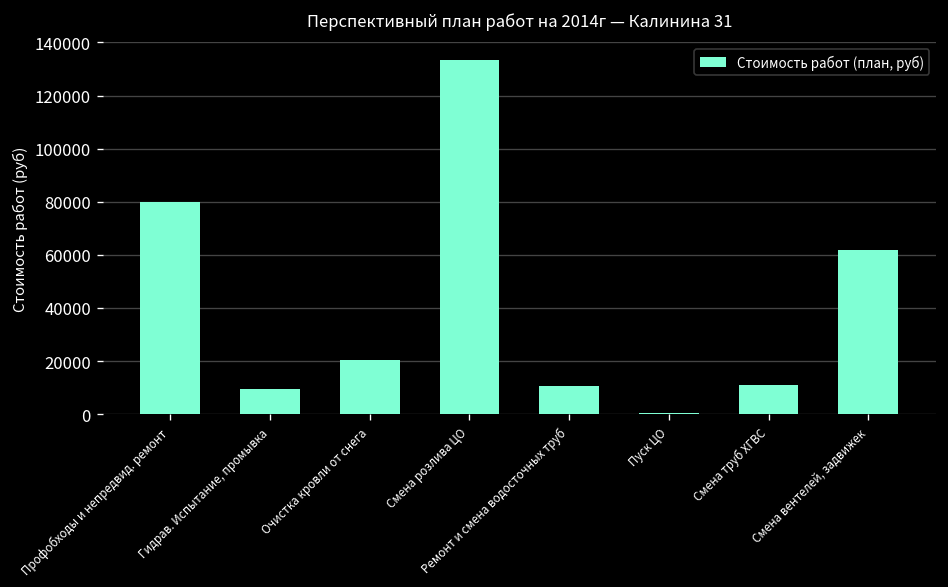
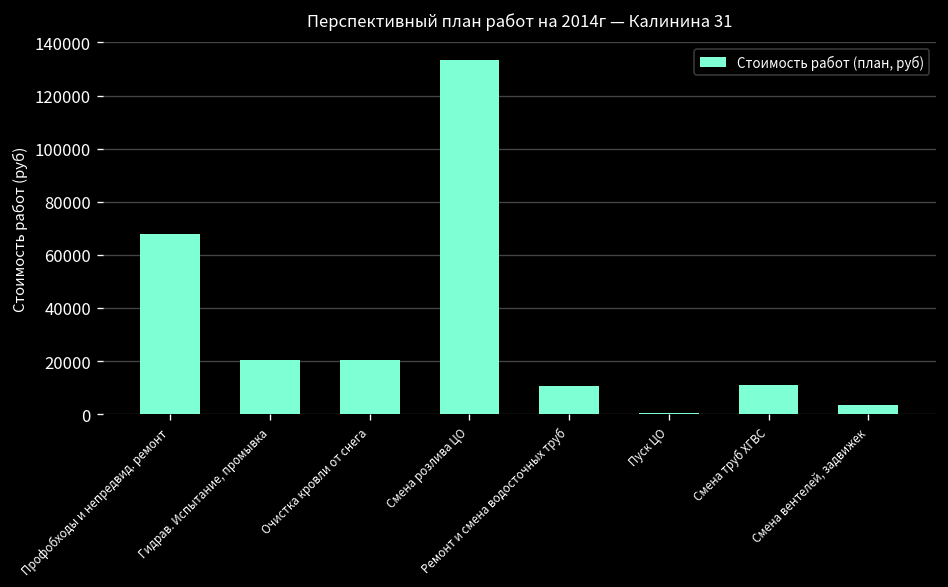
Профобходы и непредвид. ремонт: 80000 -> 68000
Гидрав. Испытание, промывка: 10000 -> 21000
Смена вентелей, задвижек: 62000 -> 4000
